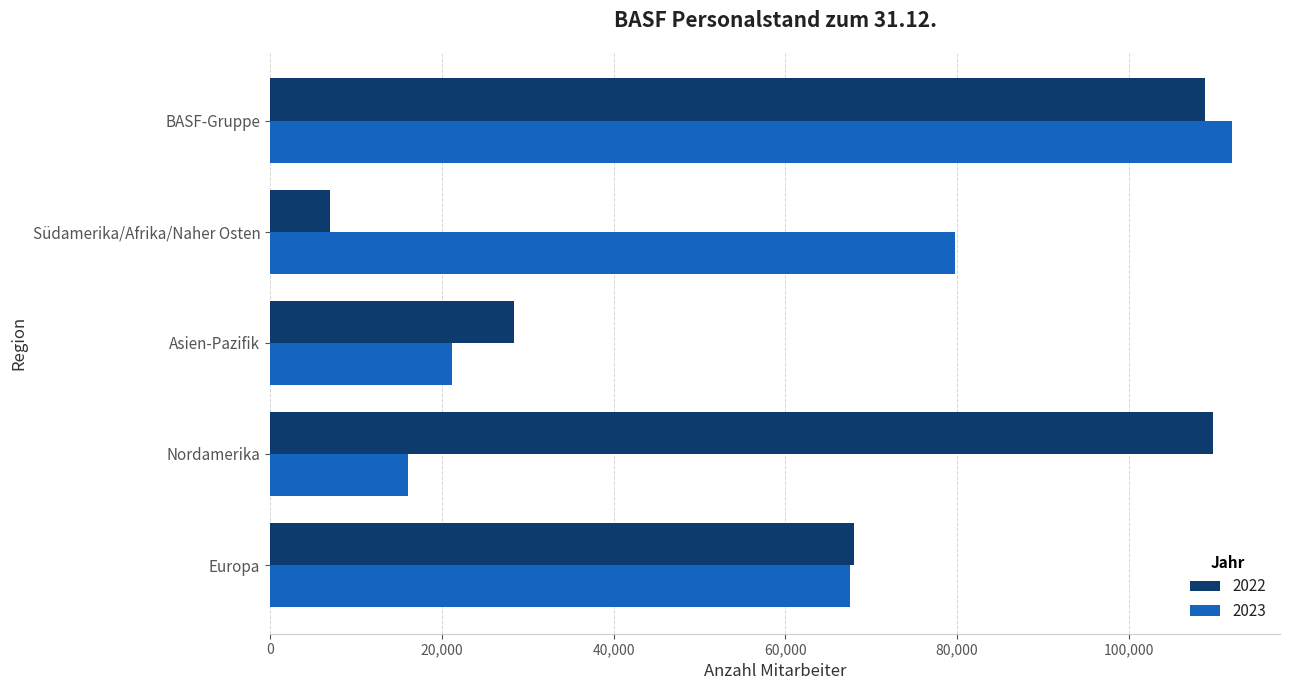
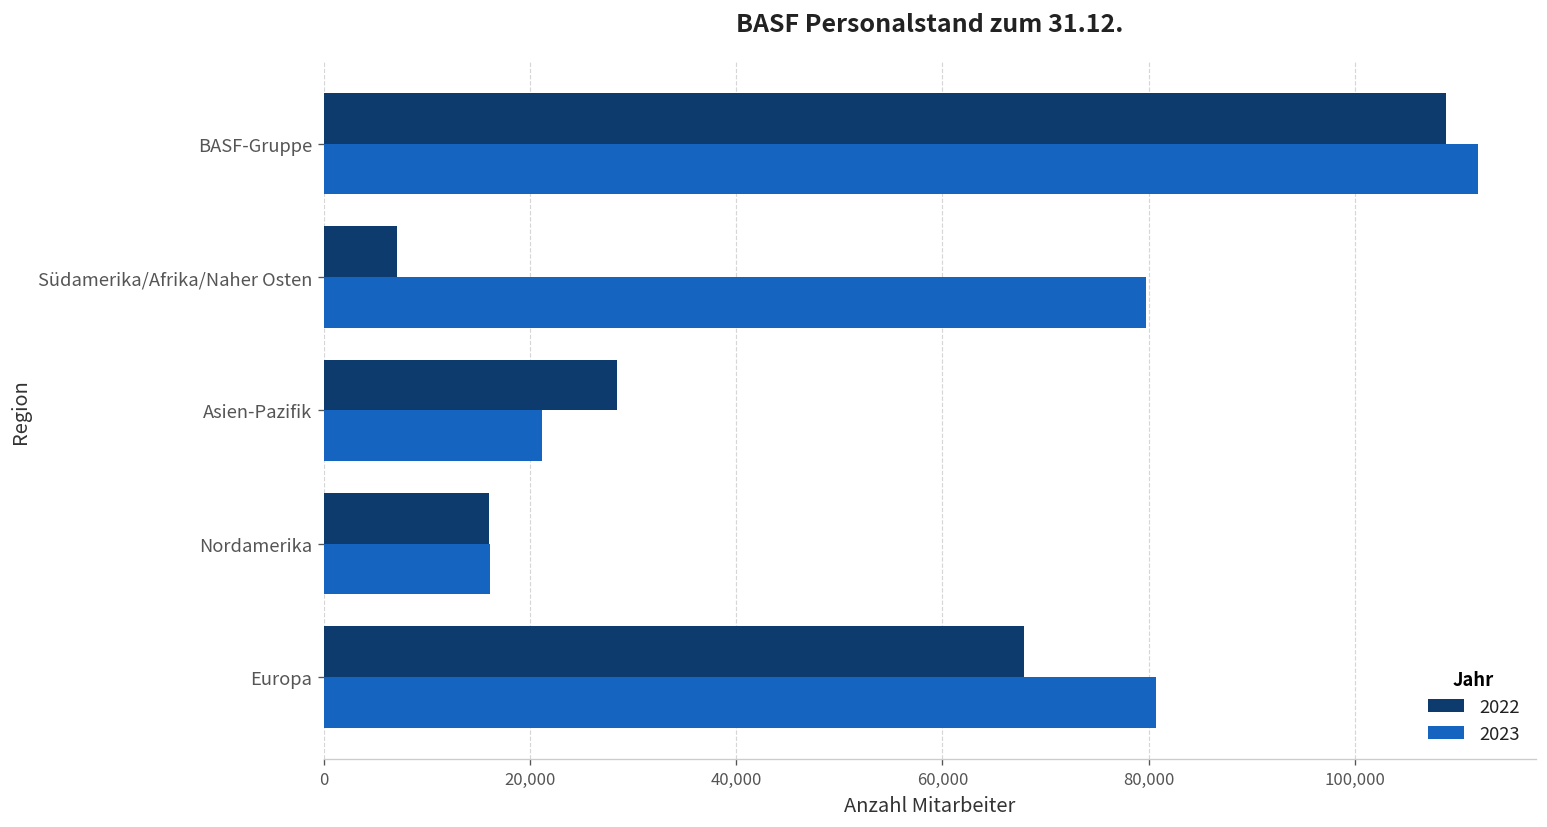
2022, Nordamerika: 110,000 -> 16,000
2023, Europa: 68,000 -> 81,000
